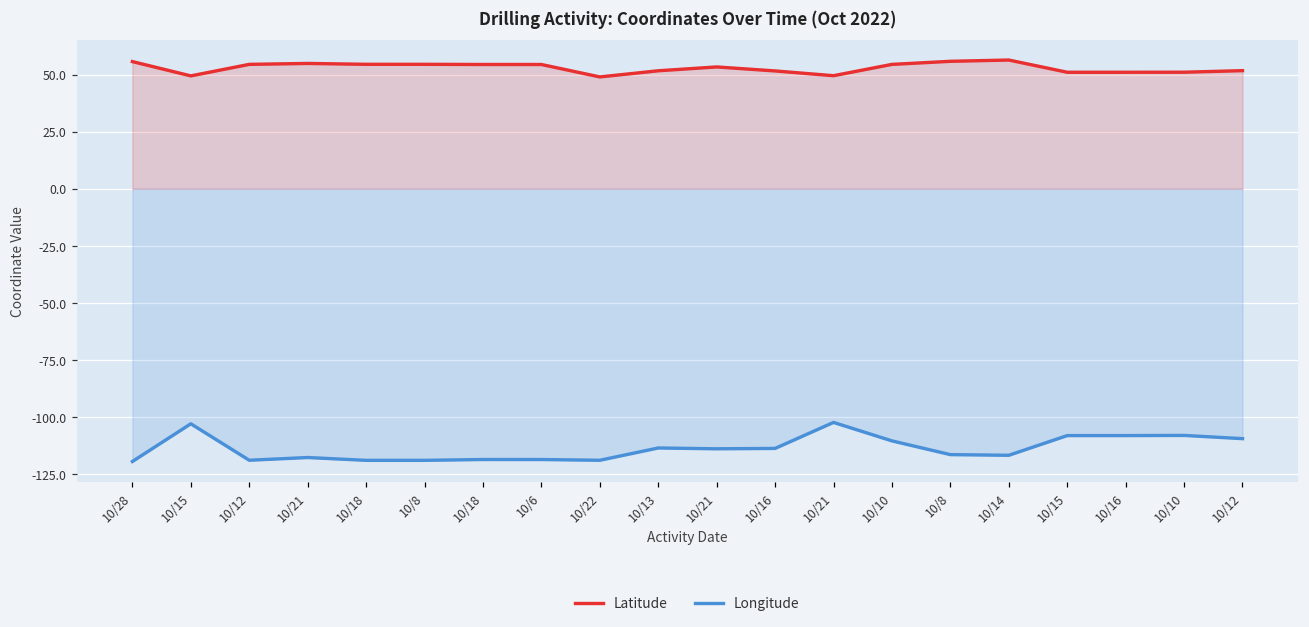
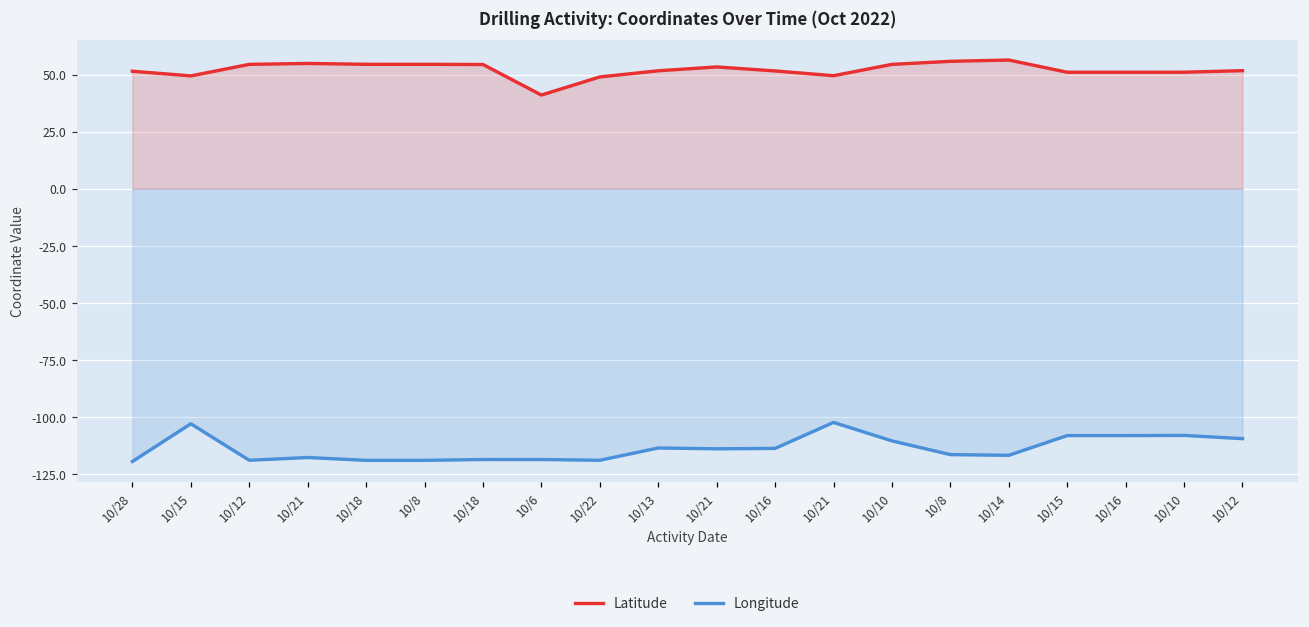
Latitude, 10/28: 56 -> 51
Latitude, 10/6: 54 -> 41
